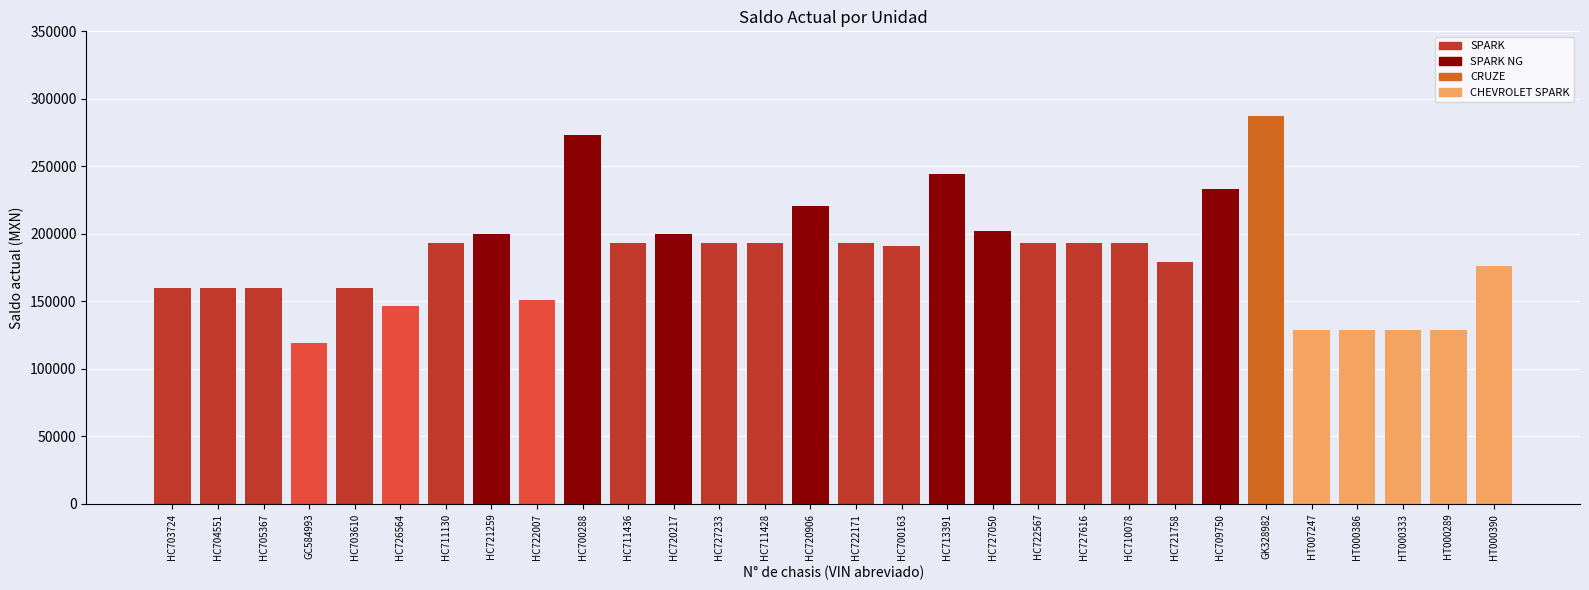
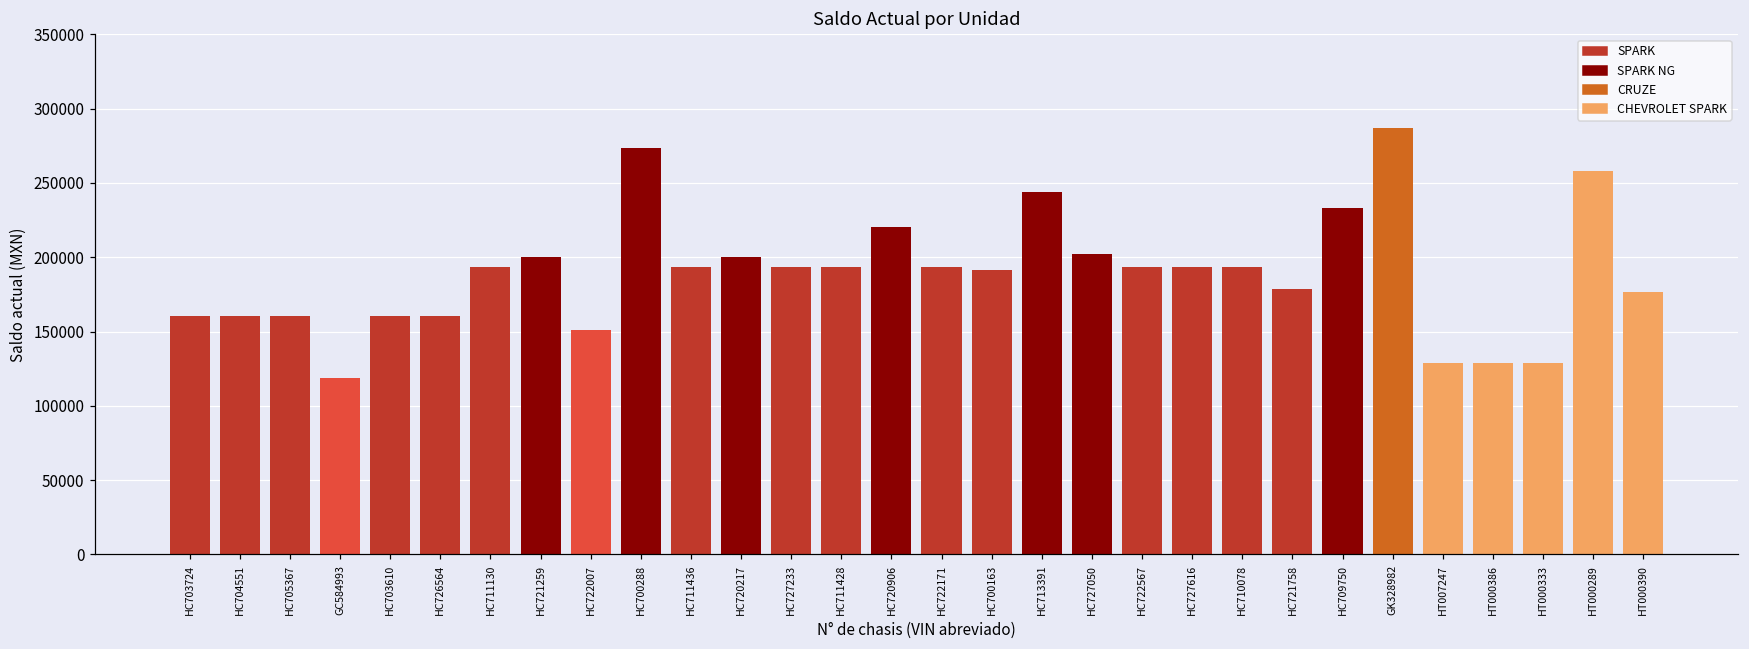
HC726564: 147000 -> 160000
HT000289: 129000 -> 258000
